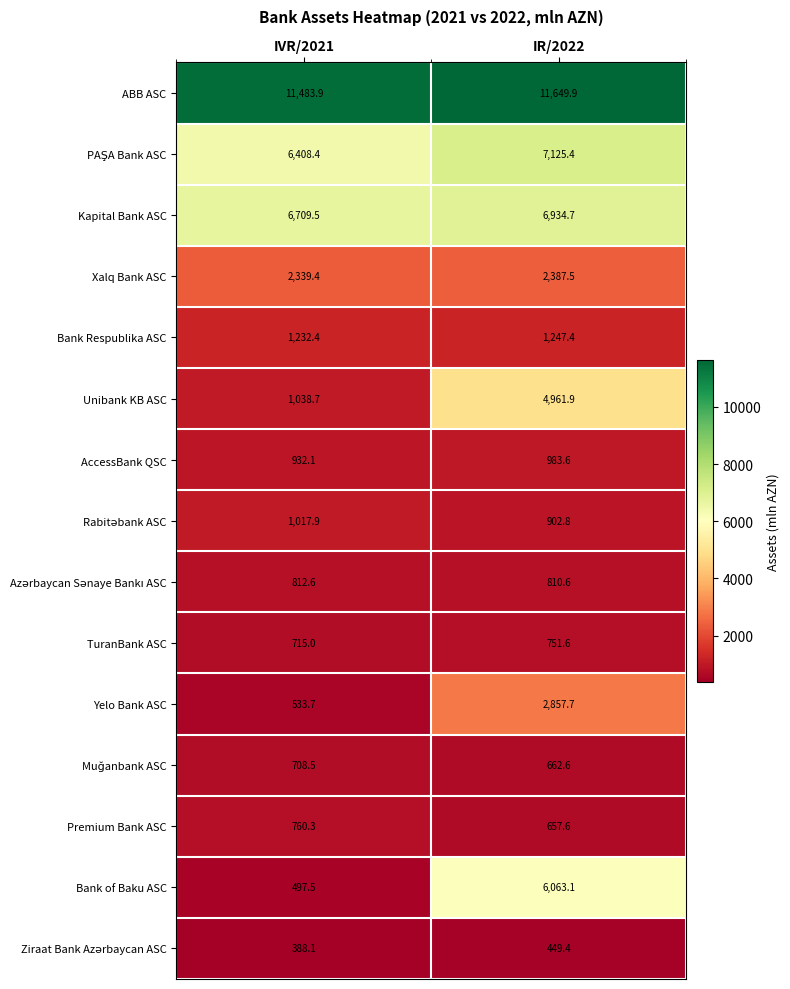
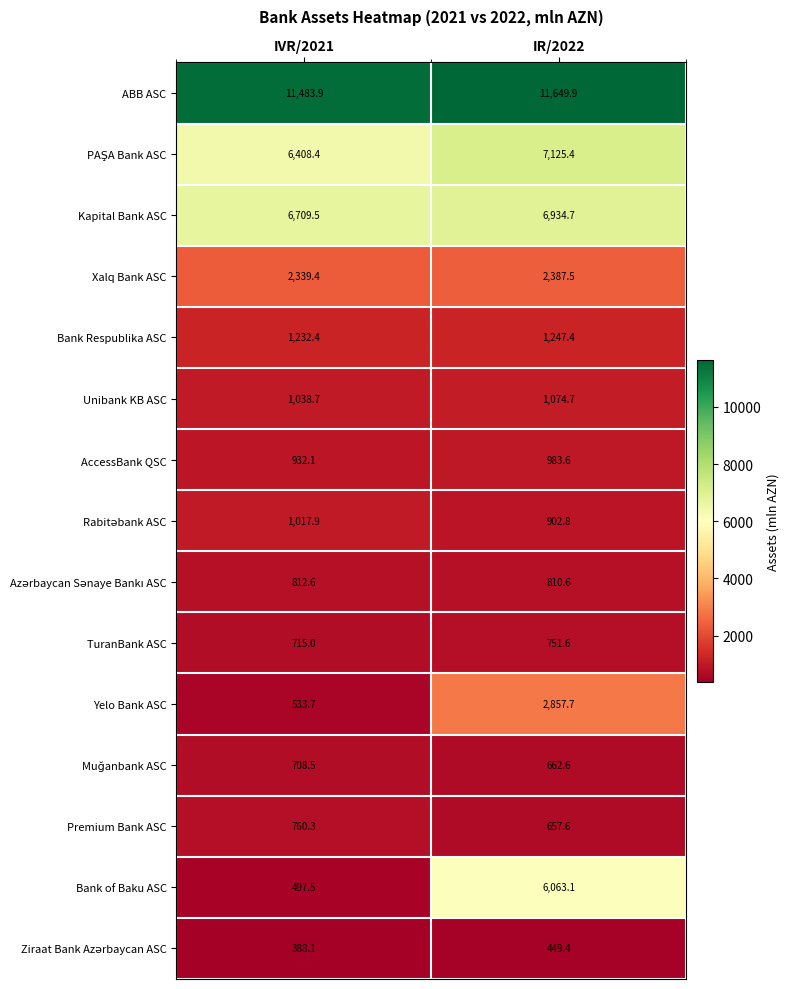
Unibank KB ASC, IR/2022: 4,961.9 -> 1,074.7
